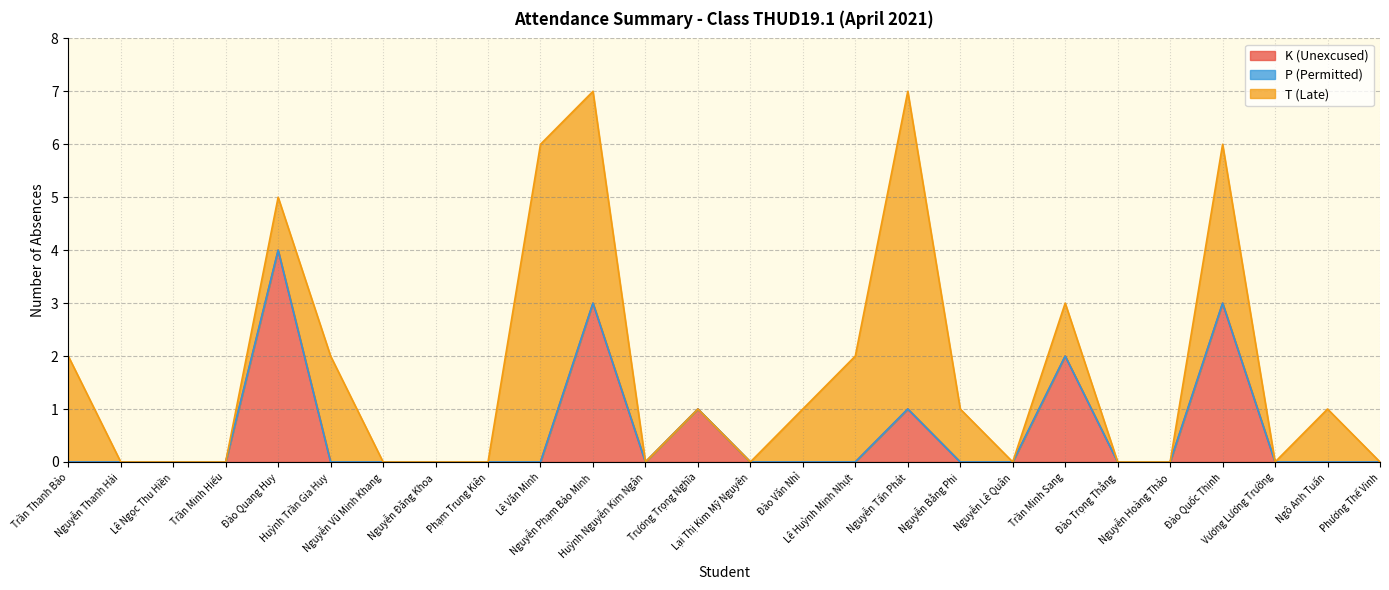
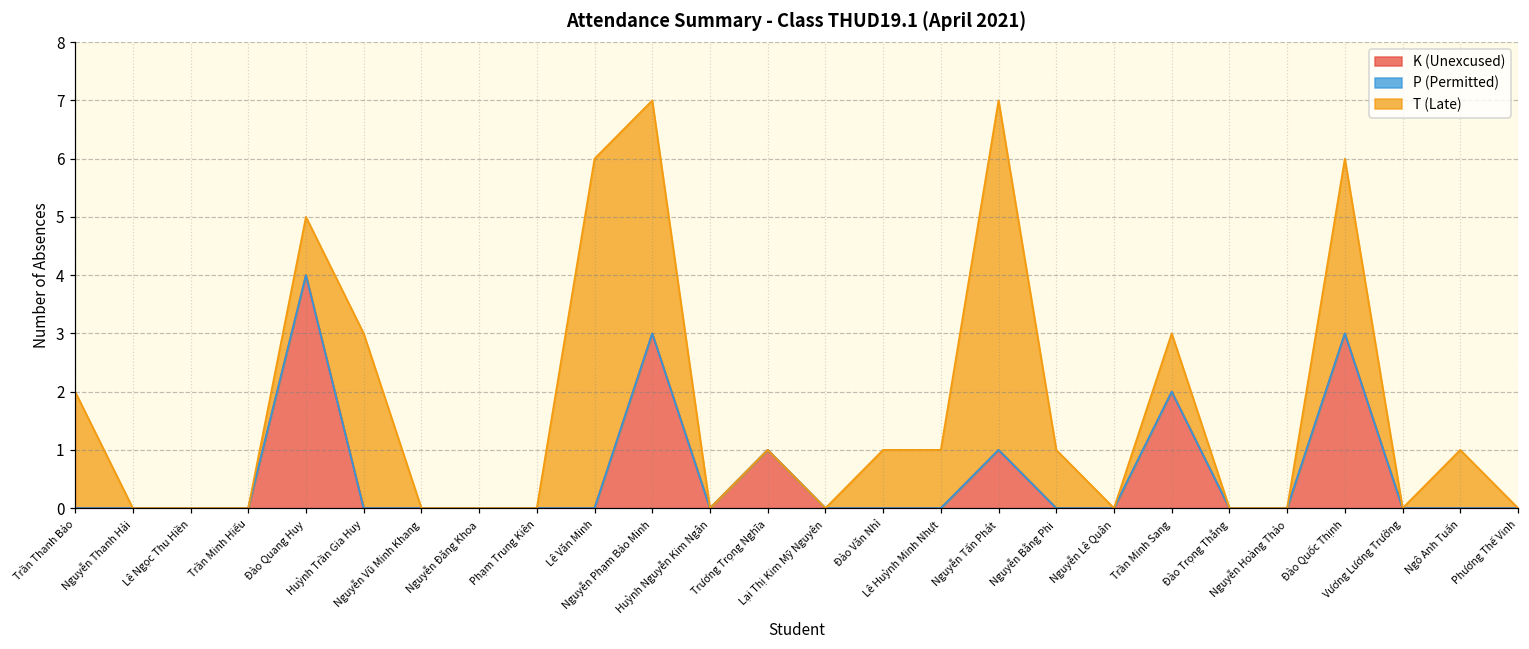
T (Late), Huỳnh Trần Gia Huy: 2 -> 3
T (Late), Lê Huỳnh Minh Nhựt: 2 -> 1
